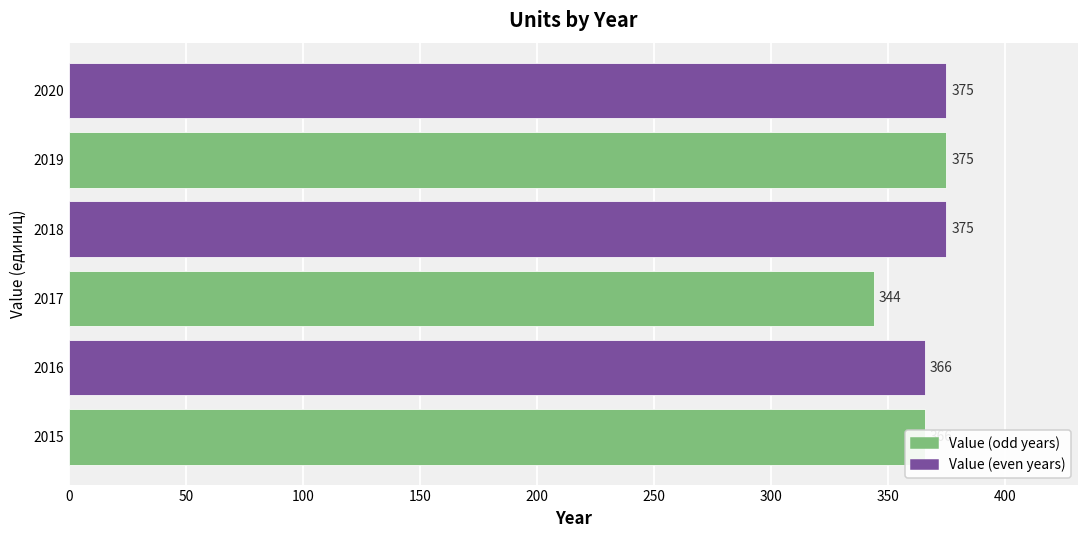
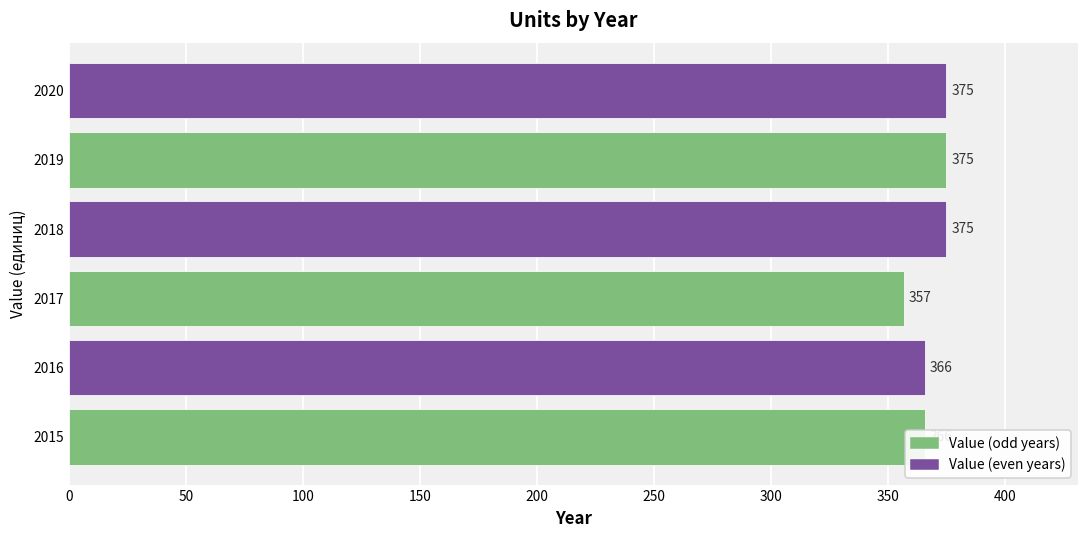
2017: 344 -> 357
